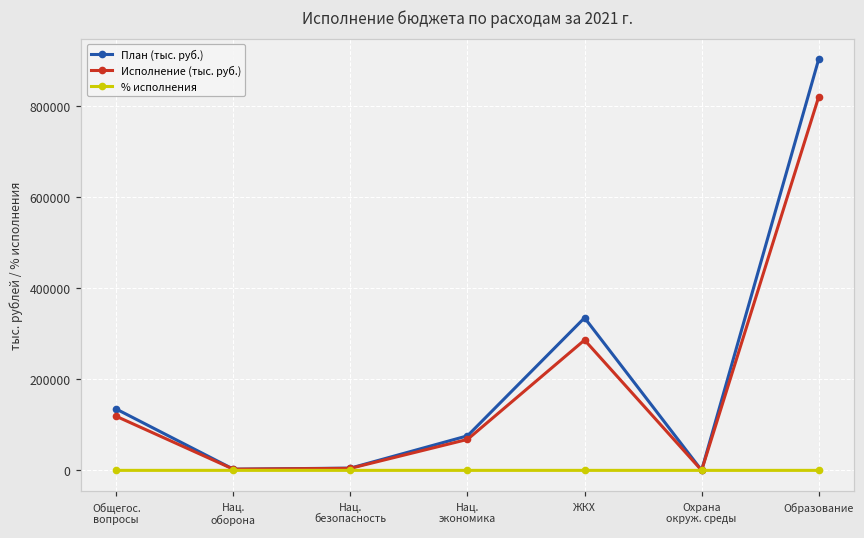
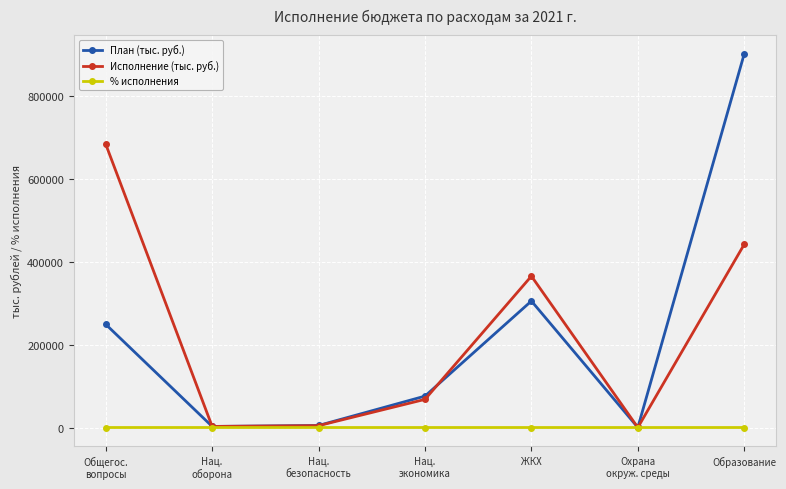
План (тыс. руб.), Общегос. вопросы: 130000 -> 250000
Исполнение (тыс. руб.), Общегос. вопросы: 120000 -> 680000
План (тыс. руб.), ЖКХ: 340000 -> 310000
Исполнение (тыс. руб.), ЖКХ: 290000 -> 370000
Исполнение (тыс. руб.), Образование: 820000 -> 440000
